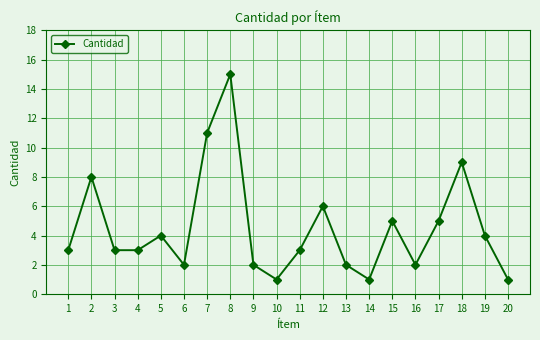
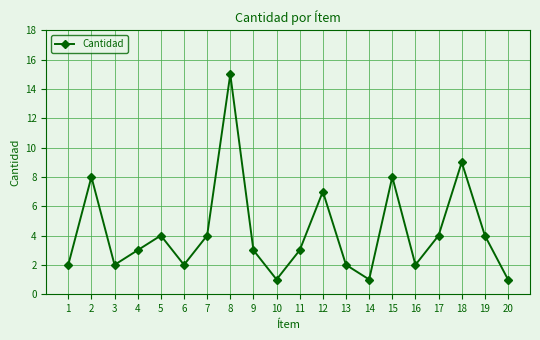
1: 3 -> 2
3: 3 -> 2
7: 11 -> 4
9: 2 -> 3
12: 6 -> 7
15: 5 -> 8
17: 5 -> 4
